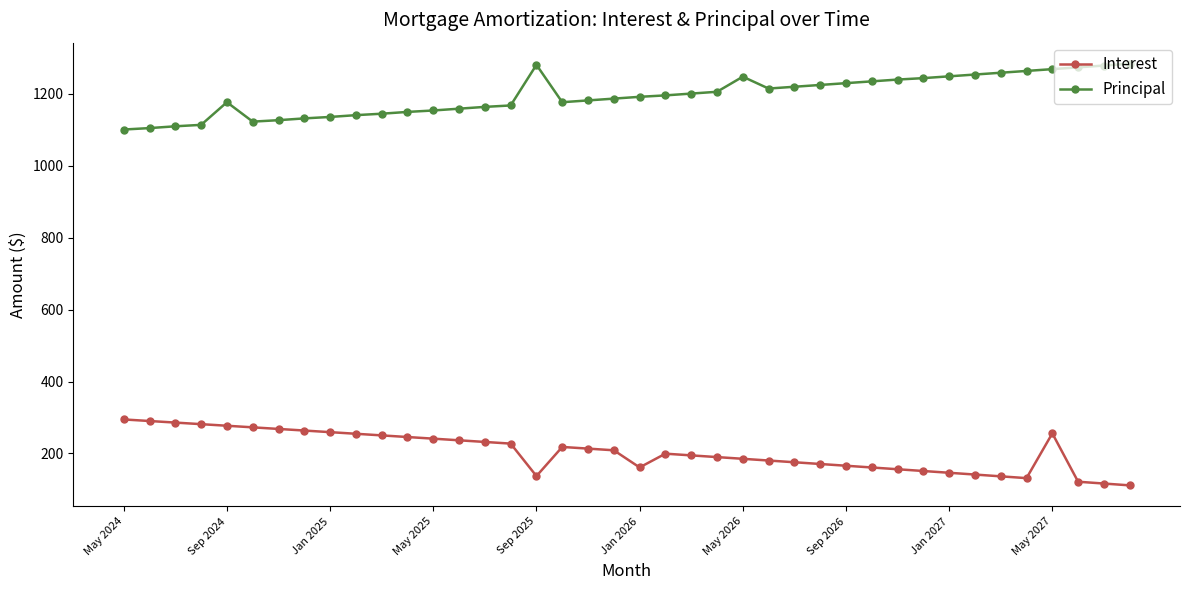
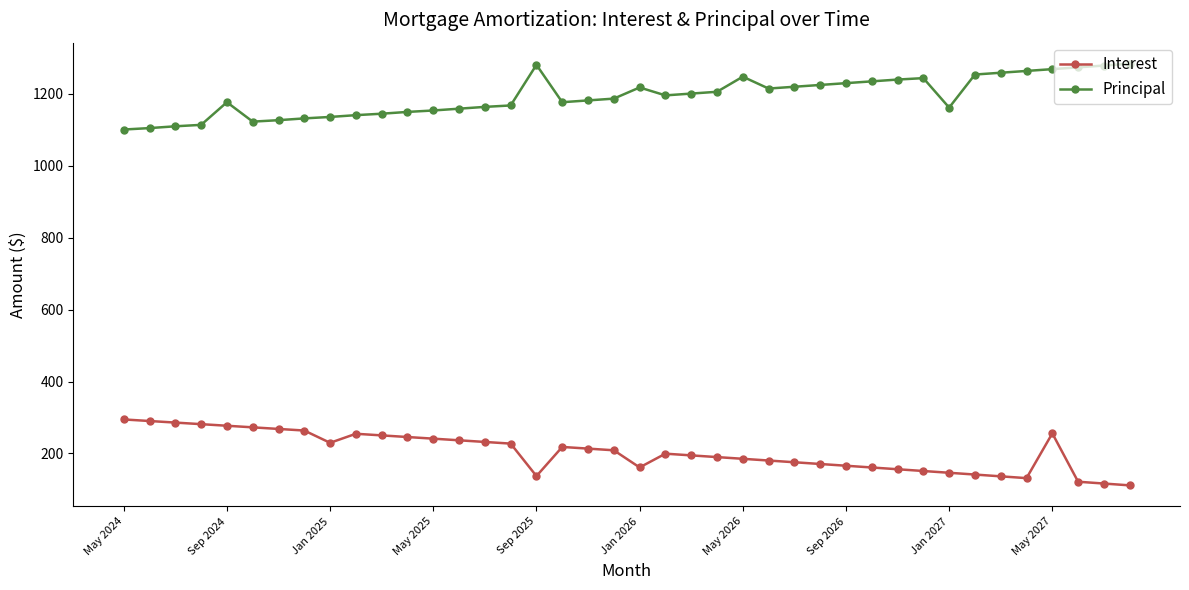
Interest, Jan 2025: 260 -> 230
Principal, Jan 2026: 1190 -> 1220
Principal, Jan 2027: 1250 -> 1160
